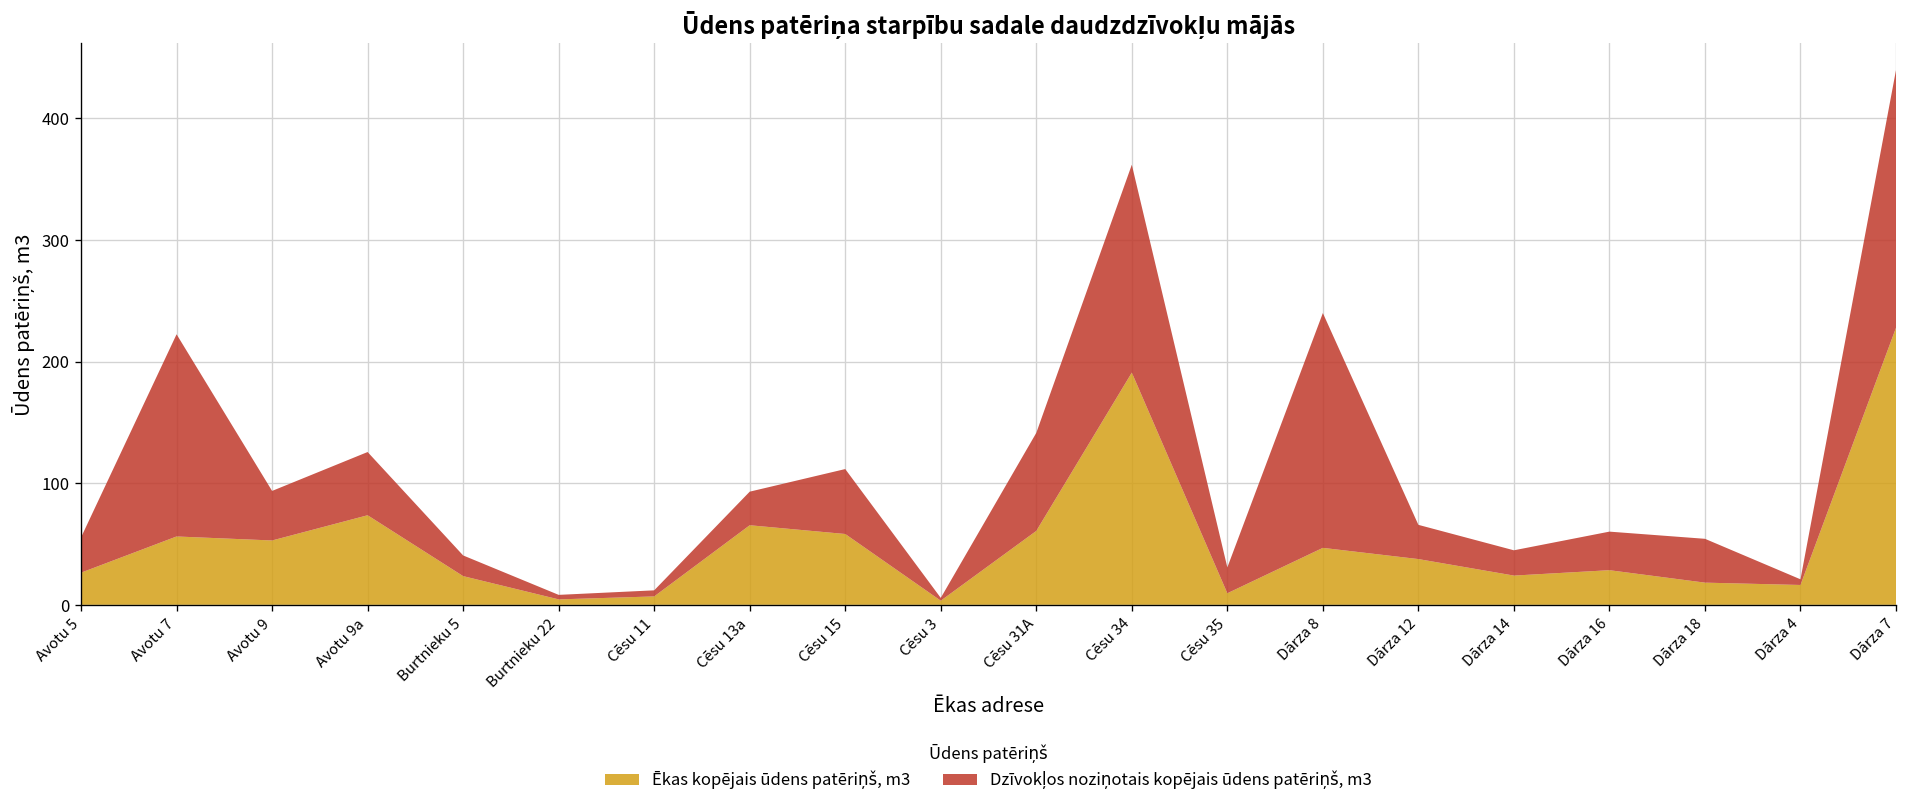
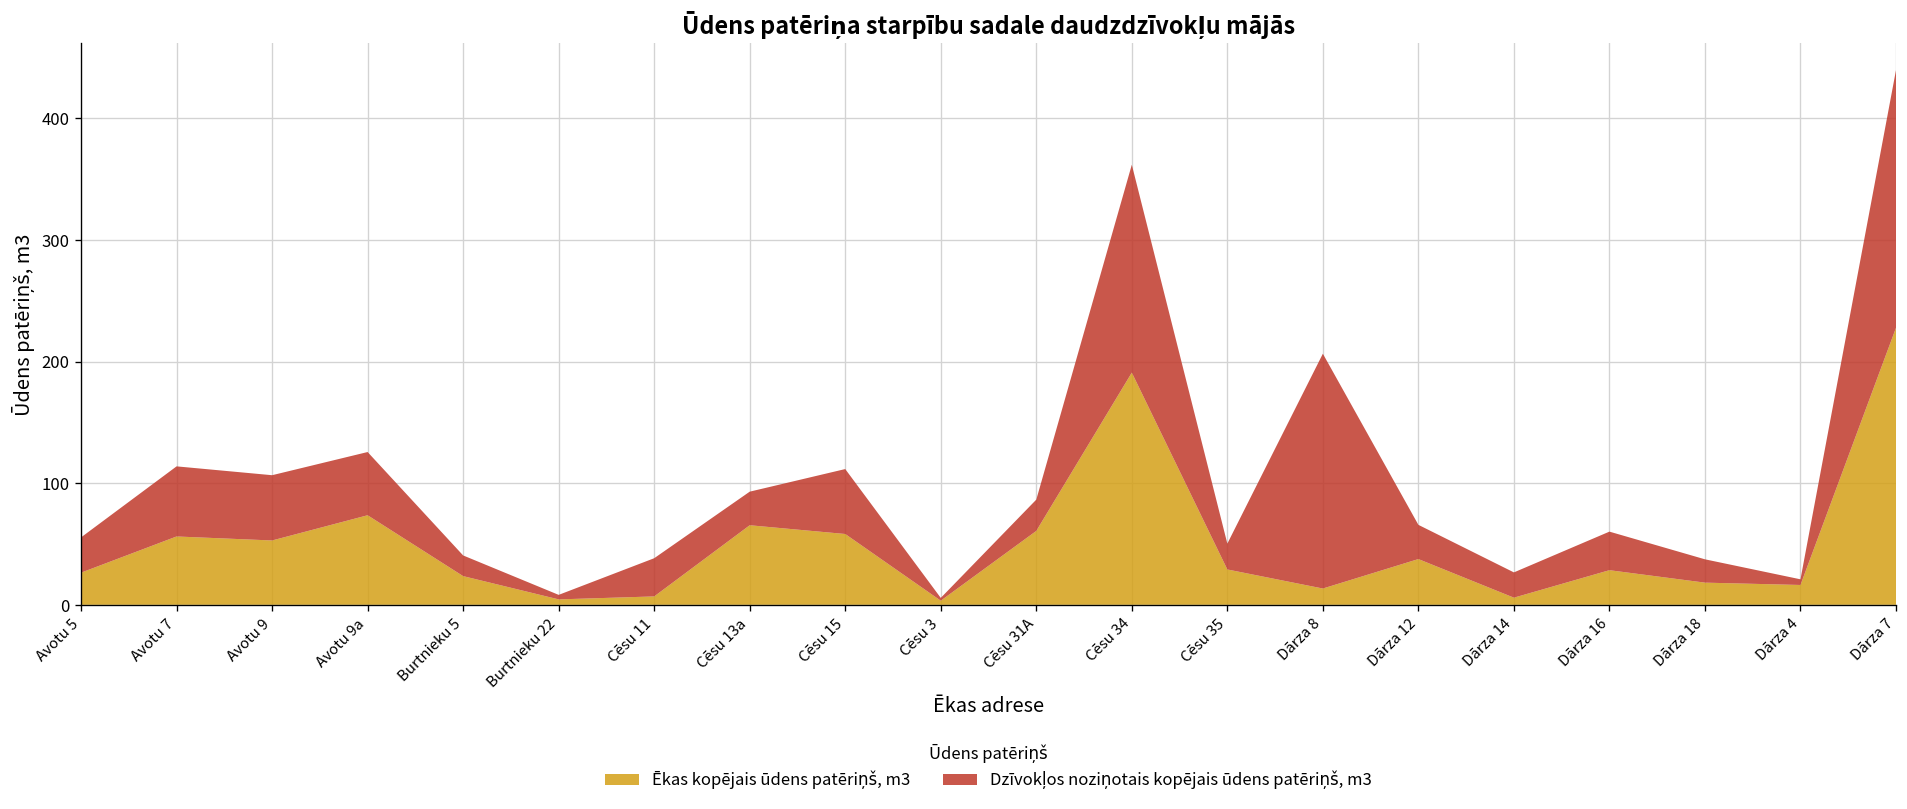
Dzīvokļos noziņotais kopējais ūdens patēriņš, m3, Avotu 7: 166 -> 58
Dzīvokļos noziņotais kopējais ūdens patēriņš, m3, Avotu 9: 41 -> 54
Dzīvokļos noziņotais kopējais ūdens patēriņš, m3, Cēsu 11: 5 -> 31
Dzīvokļos noziņotais kopējais ūdens patēriņš, m3, Cēsu 31A: 81 -> 26
Ēkas kopējais ūdens patēriņš, m3, Cēsu 35: 10 -> 29
Ēkas kopējais ūdens patēriņš, m3, Dārza 8: 47 -> 13
Ēkas kopējais ūdens patēriņš, m3, Dārza 14: 24 -> 6
Dzīvokļos noziņotais kopējais ūdens patēriņš, m3, Dārza 18: 36 -> 19
